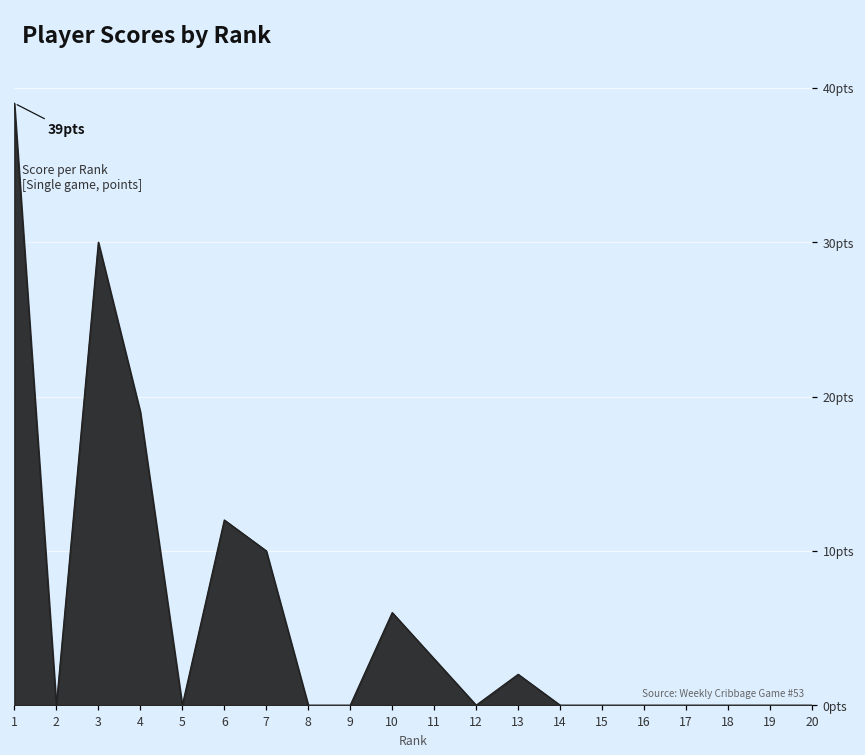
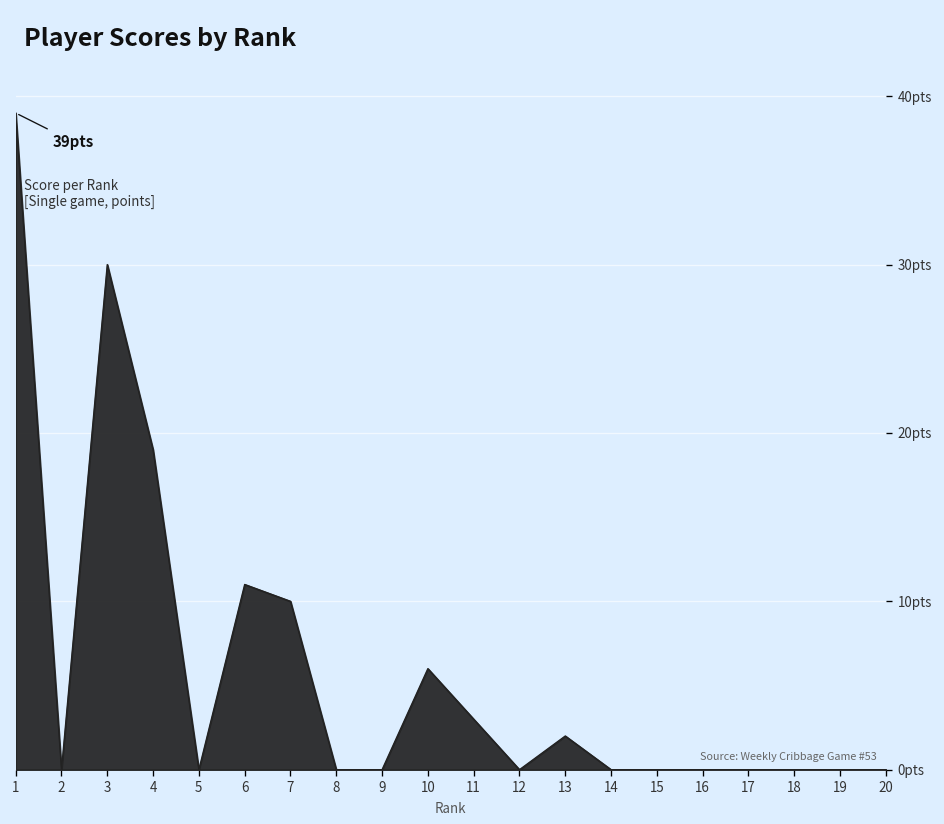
6: 12pts -> 11pts
